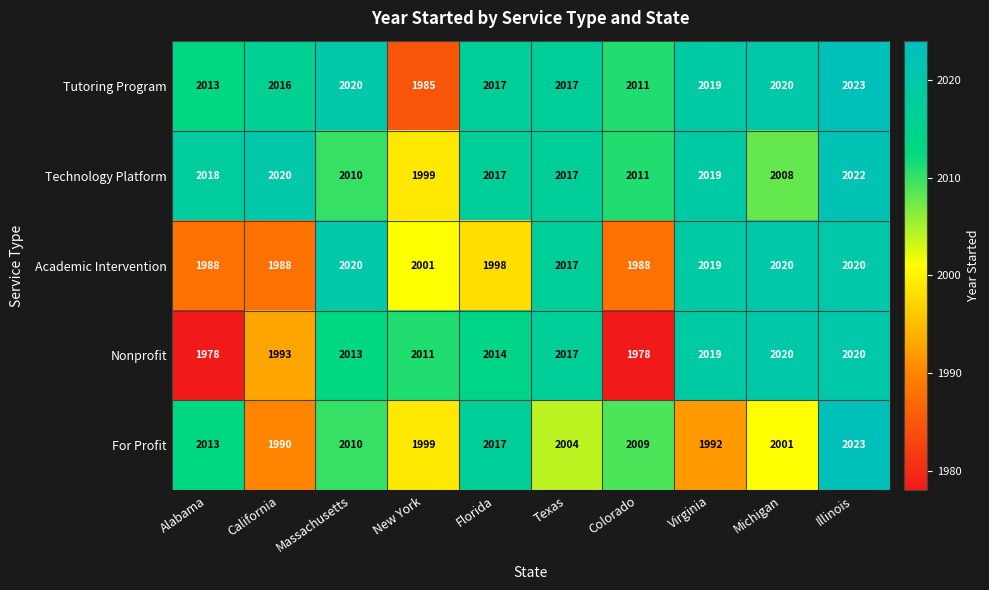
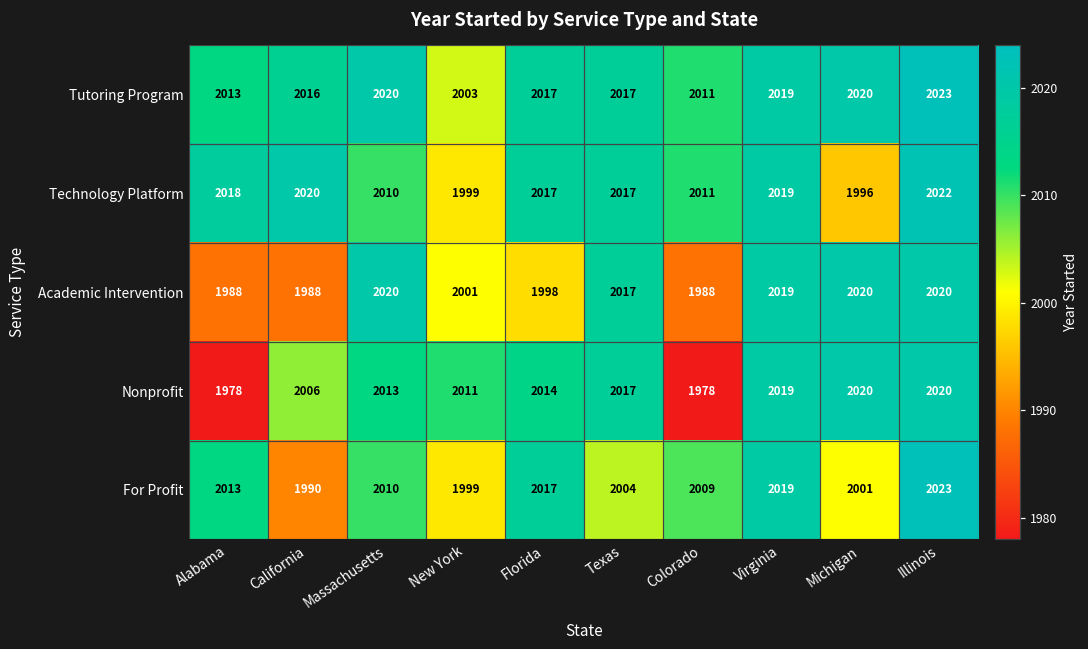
Tutoring Program, New York: 1985 -> 2003
Technology Platform, Michigan: 2008 -> 1996
Nonprofit, California: 1993 -> 2006
For Profit, Virginia: 1992 -> 2019
